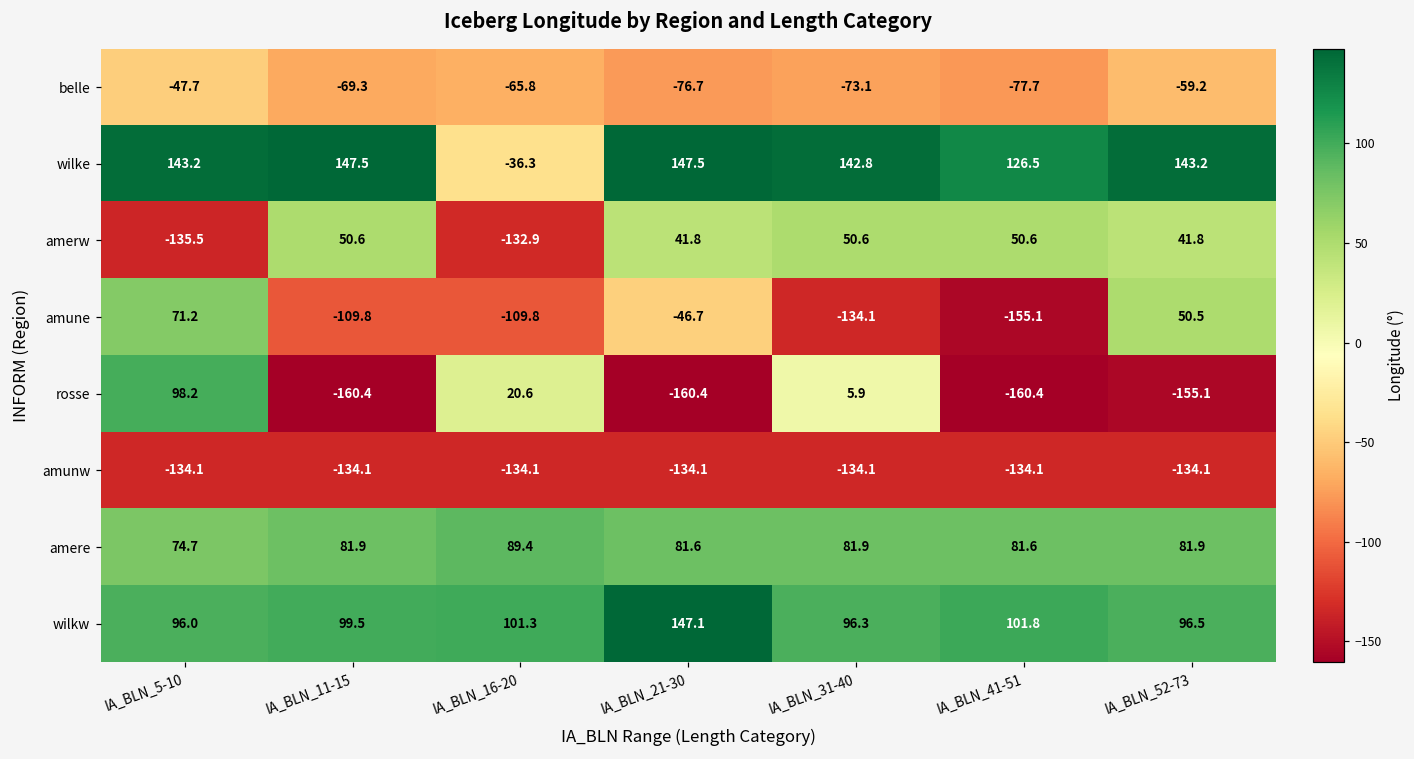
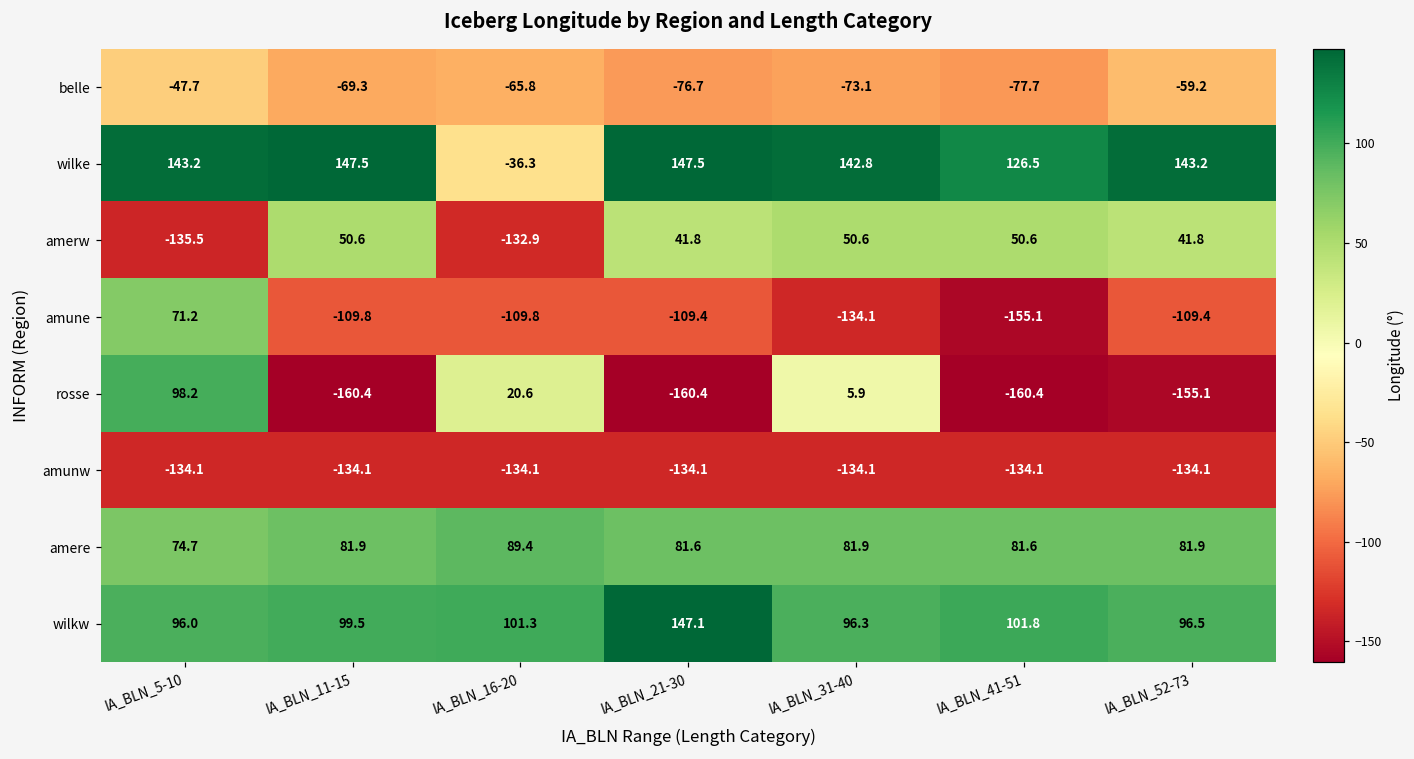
amune, IA_BLN_21-30: -46.7 -> -109.4
amune, IA_BLN_52-73: 50.5 -> -109.4
